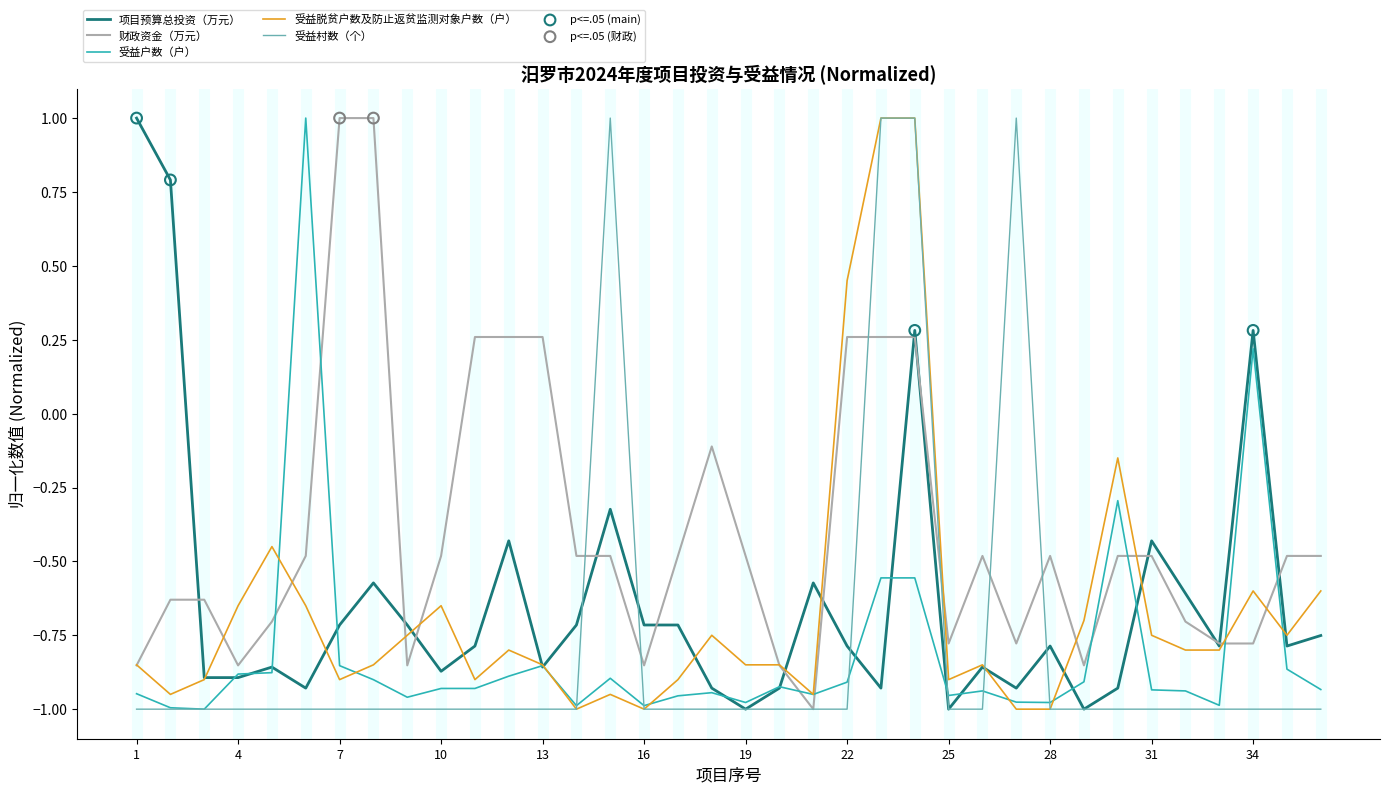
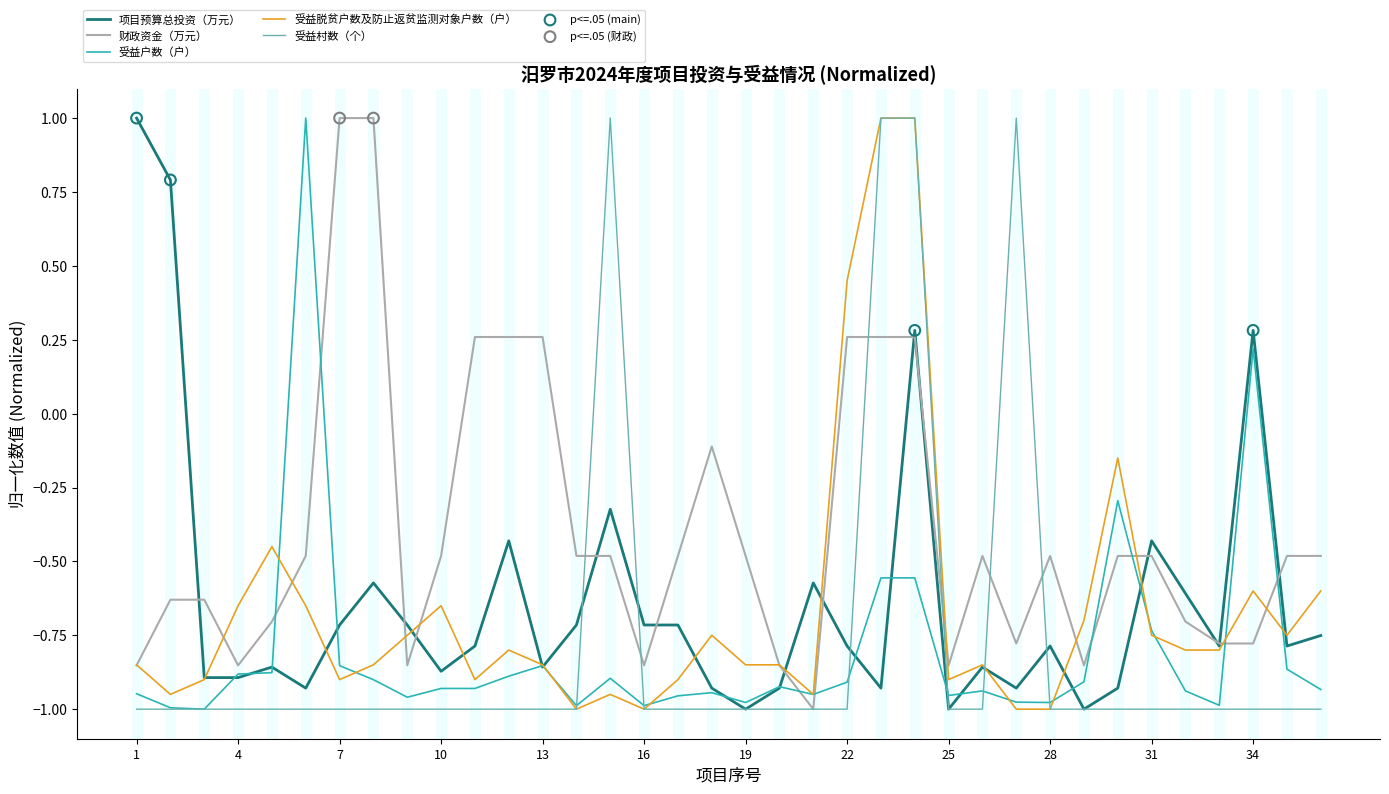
财政资金（万元）, 25: -0.78 -> -0.85
受益户数（户）, 31: -0.93 -> -0.73
